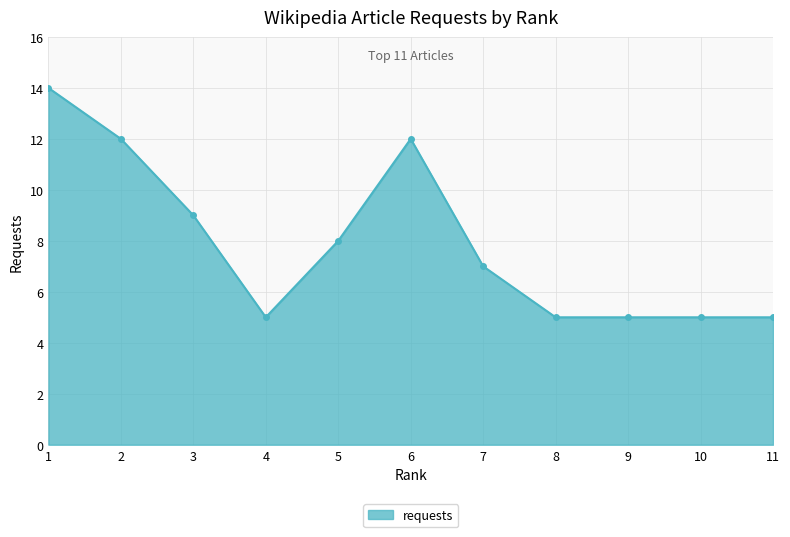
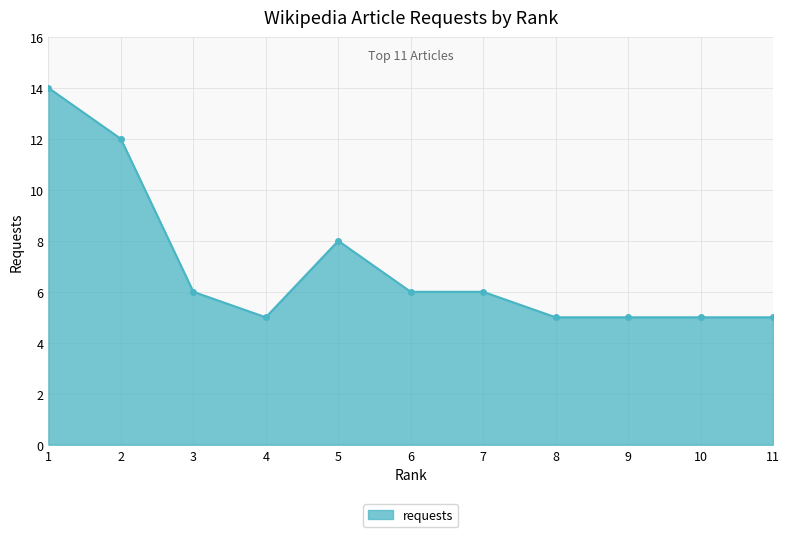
3: 9 -> 6
6: 12 -> 6
7: 7 -> 6
